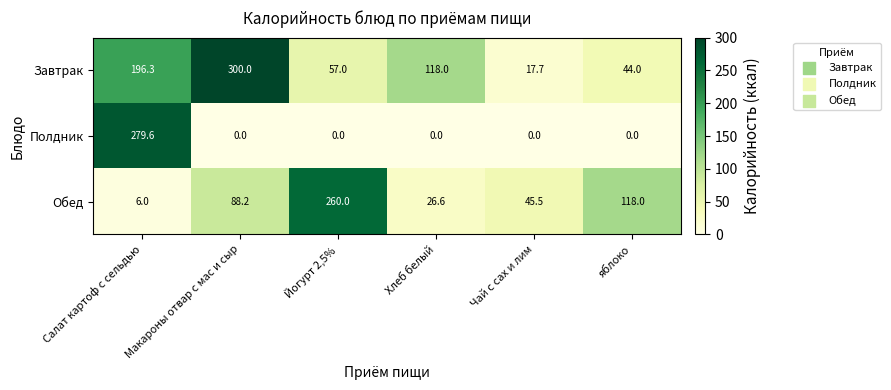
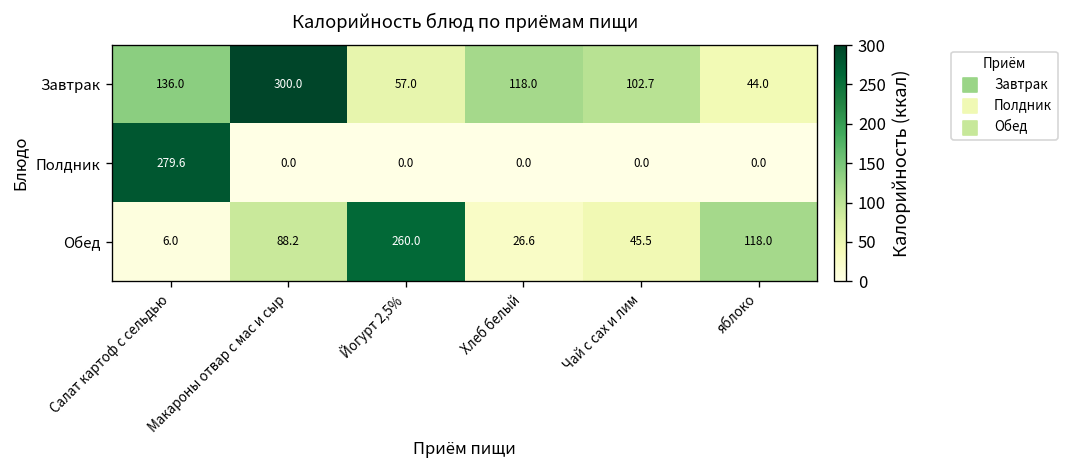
Завтрак, Салат картоф с сельдью: 196.3 -> 136.0
Завтрак, Чай с сах и лим: 17.7 -> 102.7
